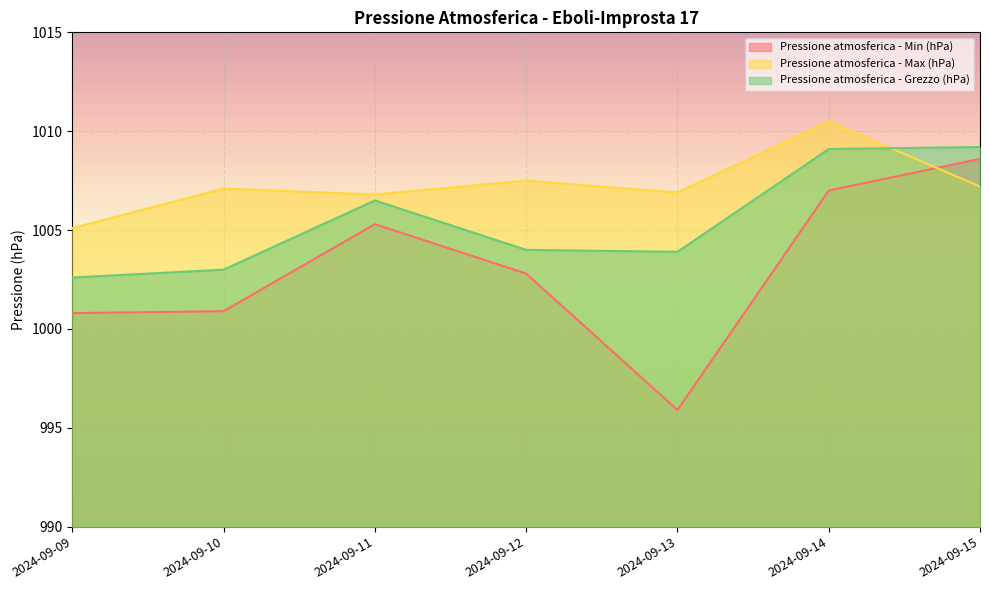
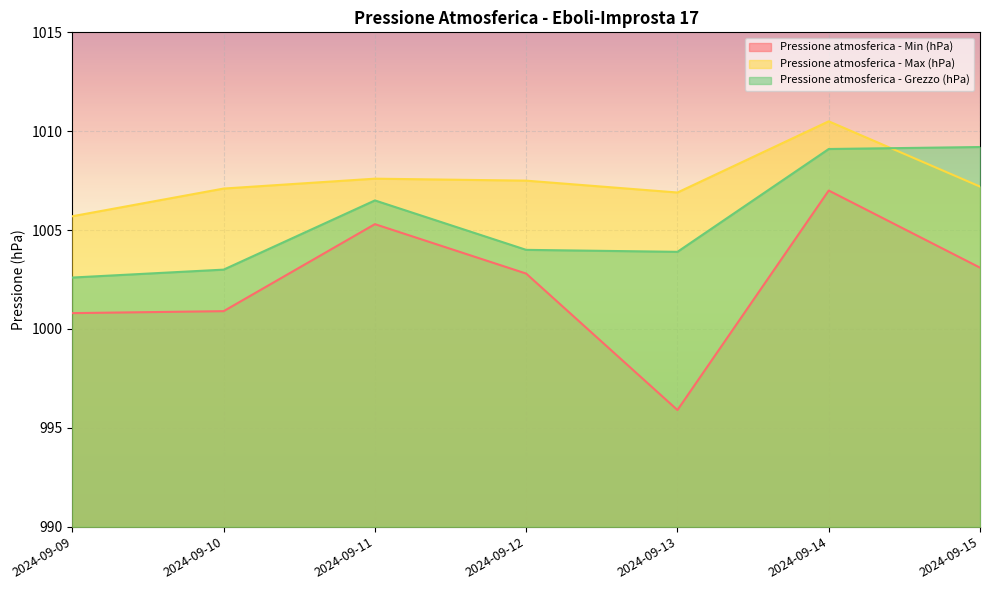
Pressione atmosferica - Max (hPa), 2024-09-09: 1005.1 -> 1005.7
Pressione atmosferica - Max (hPa), 2024-09-11: 1006.8 -> 1007.6
Pressione atmosferica - Min (hPa), 2024-09-15: 1008.6 -> 1003.1
